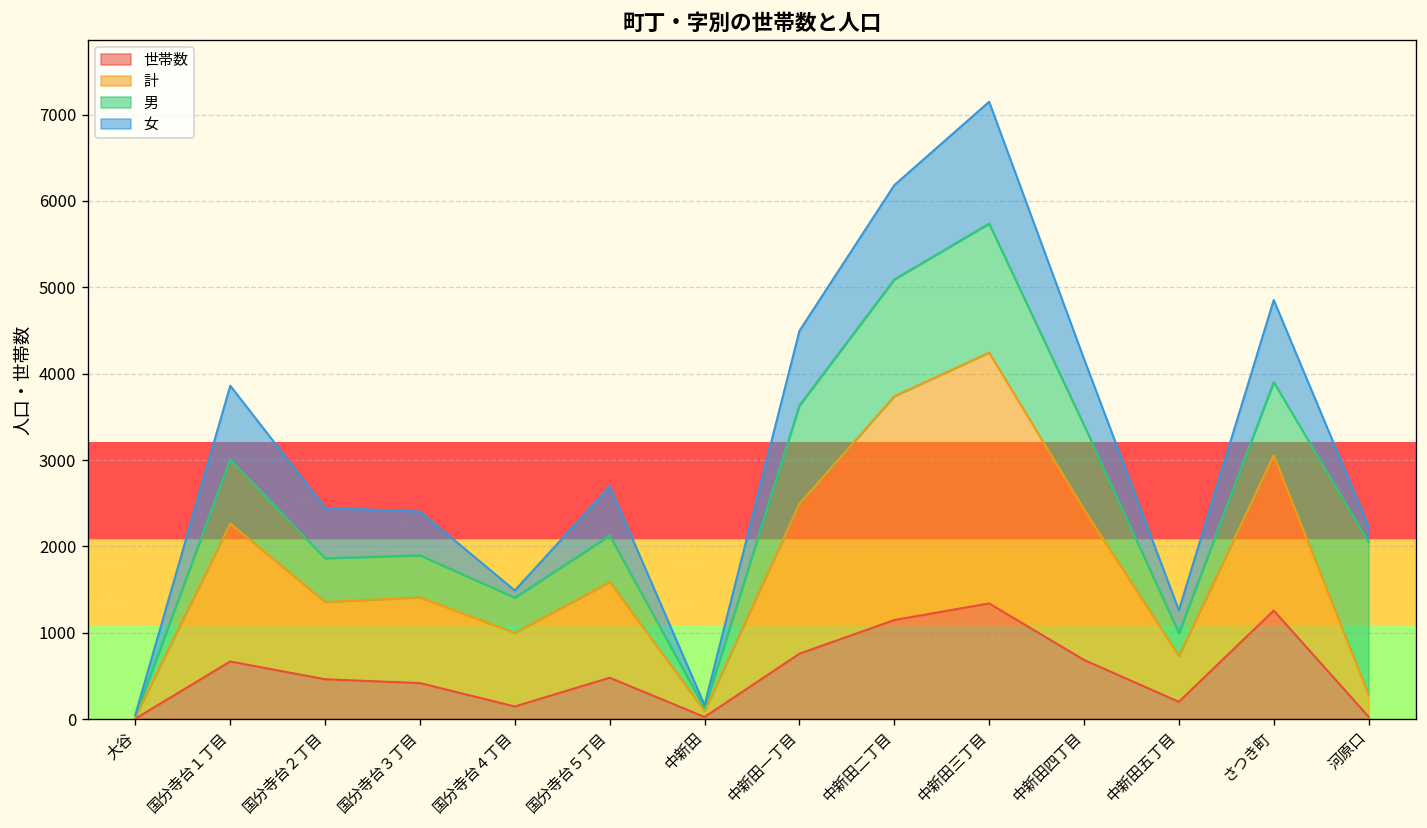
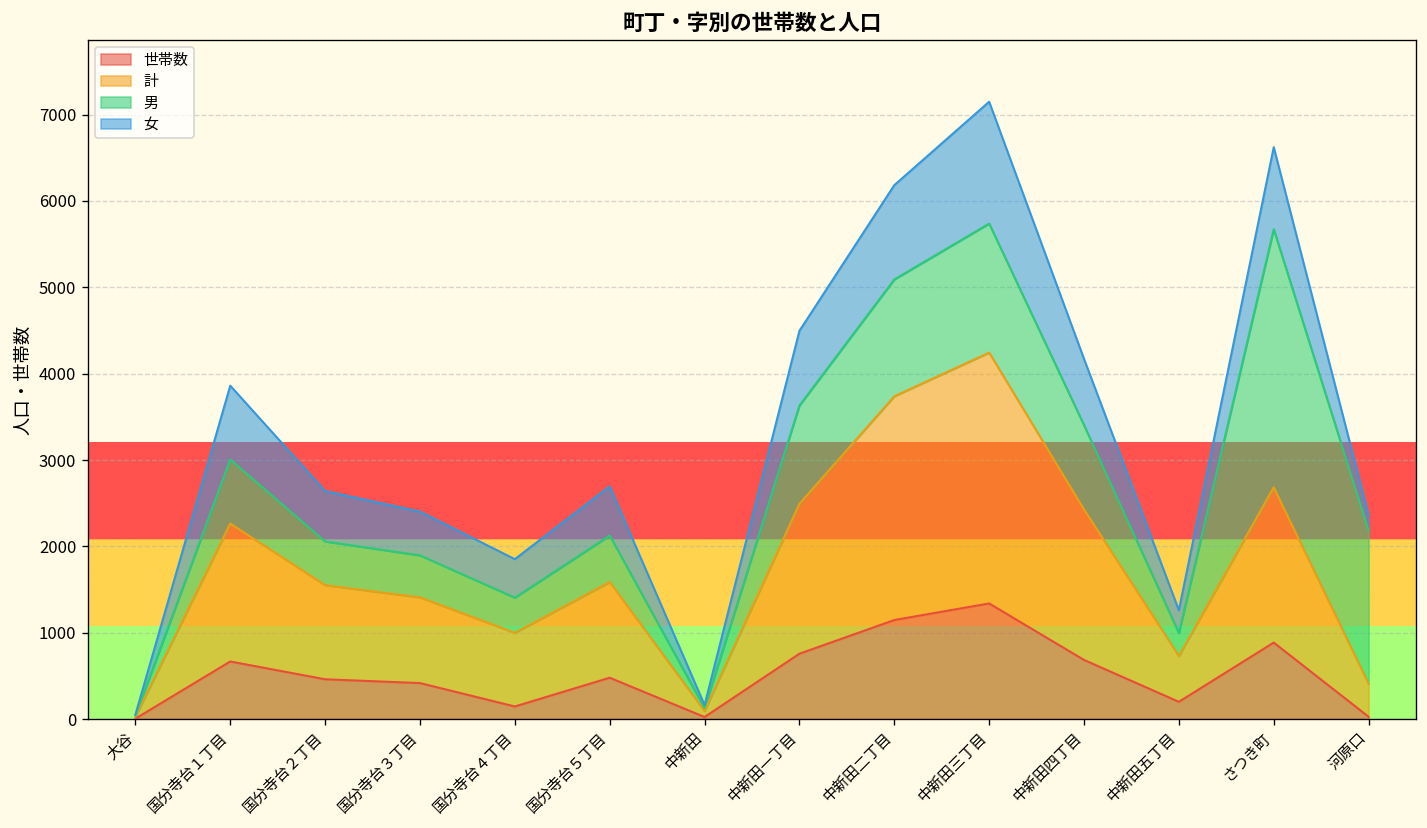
計, 国分寺台２丁目: 900 -> 1100
女, 国分寺台４丁目: 100 -> 400
世帯数, さつき町: 1300 -> 900
男, さつき町: 800 -> 3000
計, 河原口: 300 -> 400
